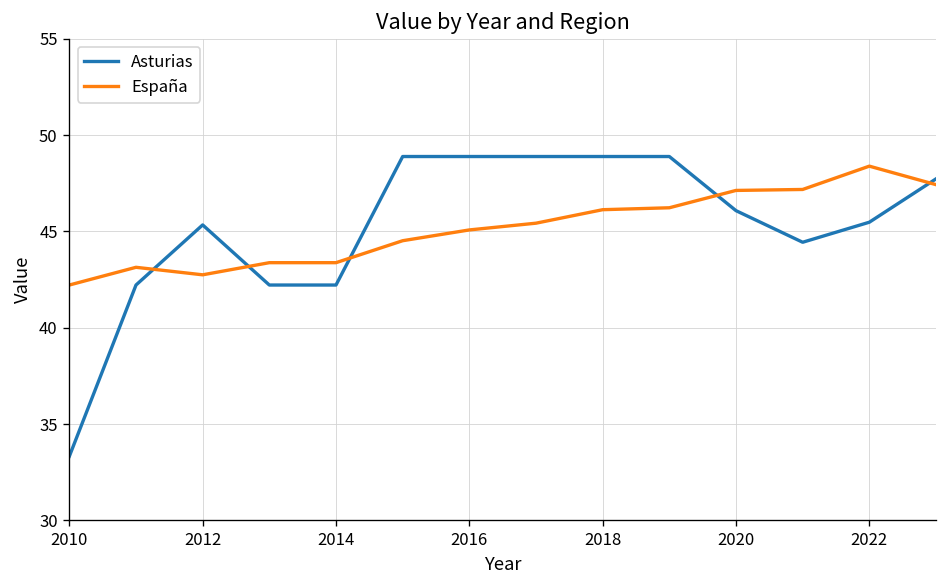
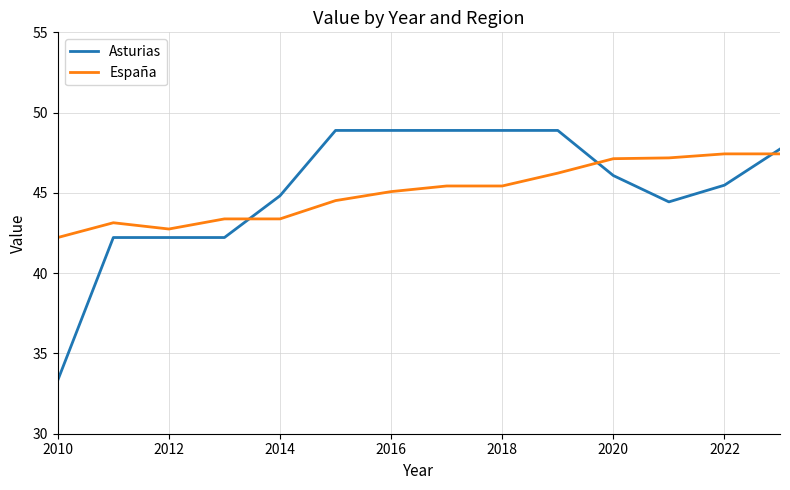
Asturias, 2012: 45.3 -> 42.2
Asturias, 2014: 42.2 -> 44.8
España, 2018: 46.1 -> 45.4
España, 2022: 48.4 -> 47.4
